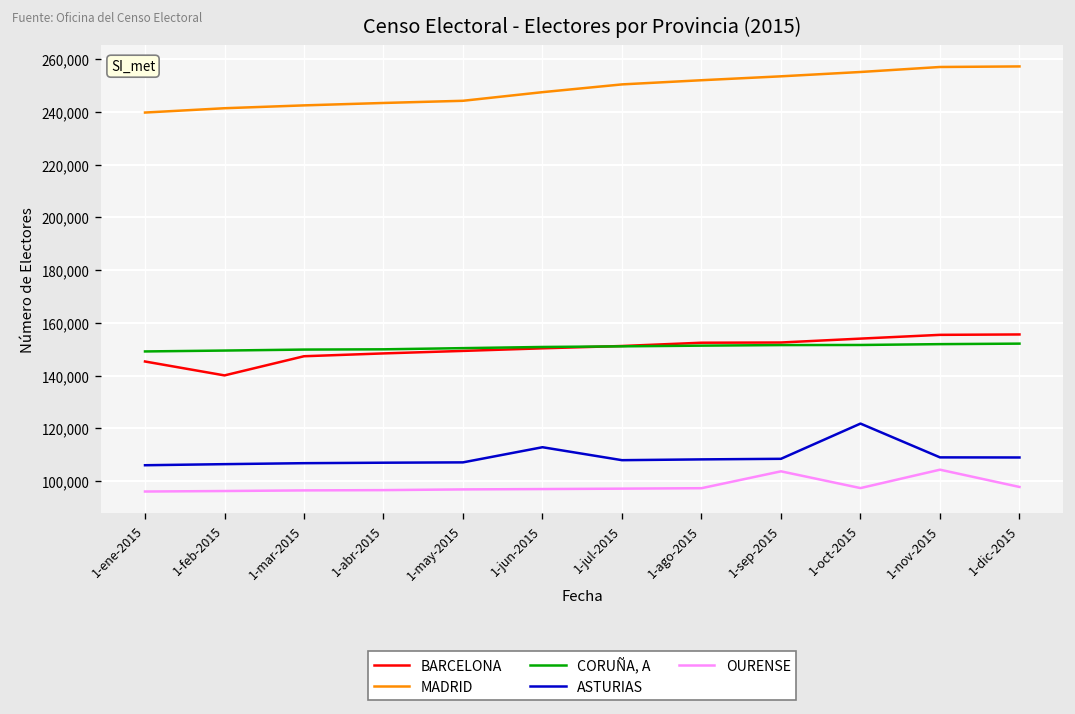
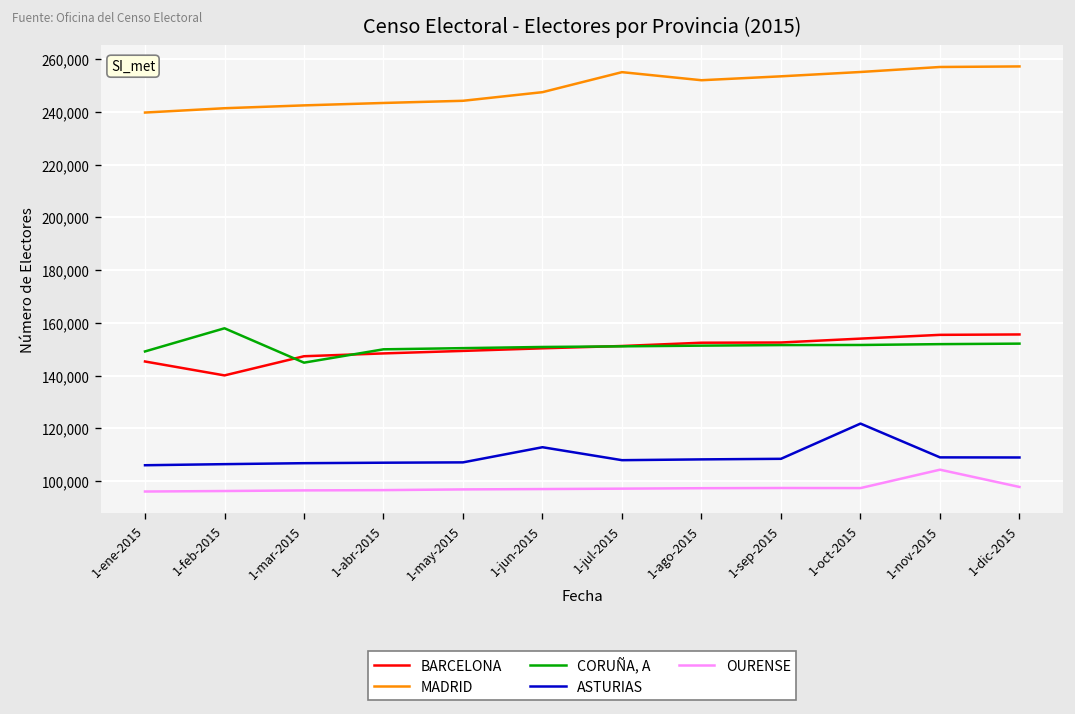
CORUÑA, A, 1-feb-2015: 150,000 -> 158,000
CORUÑA, A, 1-mar-2015: 150,000 -> 145,000
MADRID, 1-jul-2015: 250,000 -> 255,000
OURENSE, 1-sep-2015: 104,000 -> 97,000
